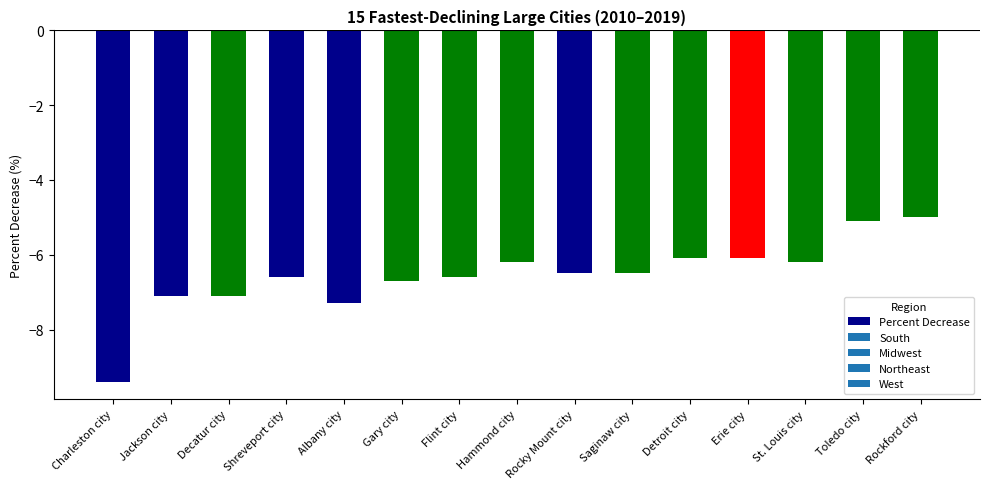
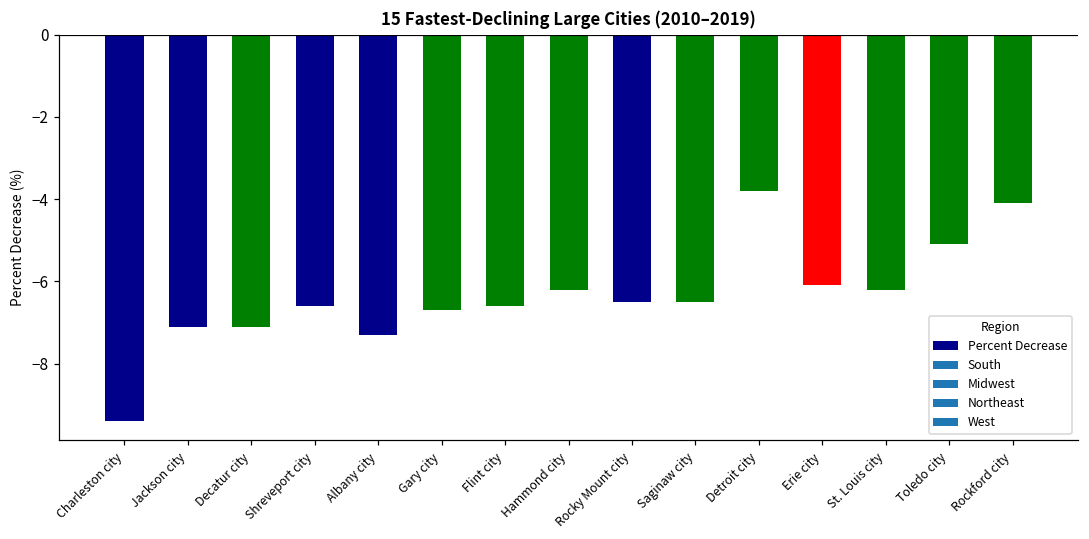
Detroit city: -6.1 -> -3.8
Rockford city: -5.0 -> -4.1
